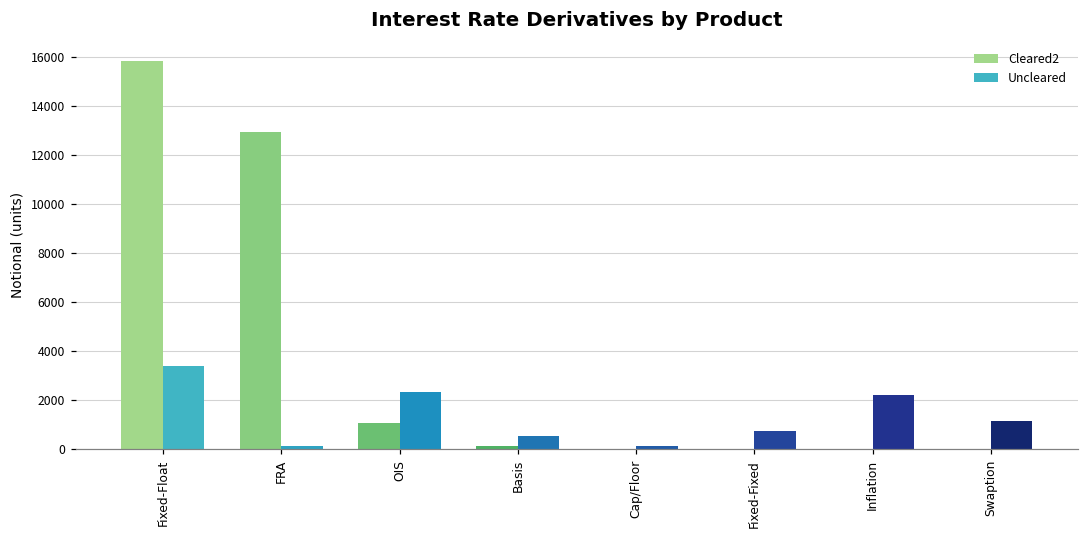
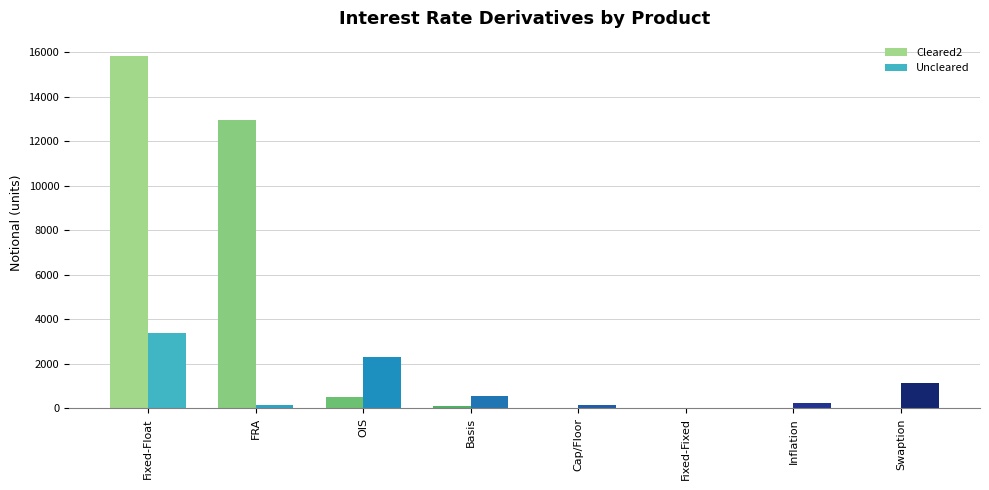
Cleared2, OIS: 1100 -> 500
Uncleared, Fixed-Fixed: 700 -> 0
Uncleared, Inflation: 2200 -> 200
